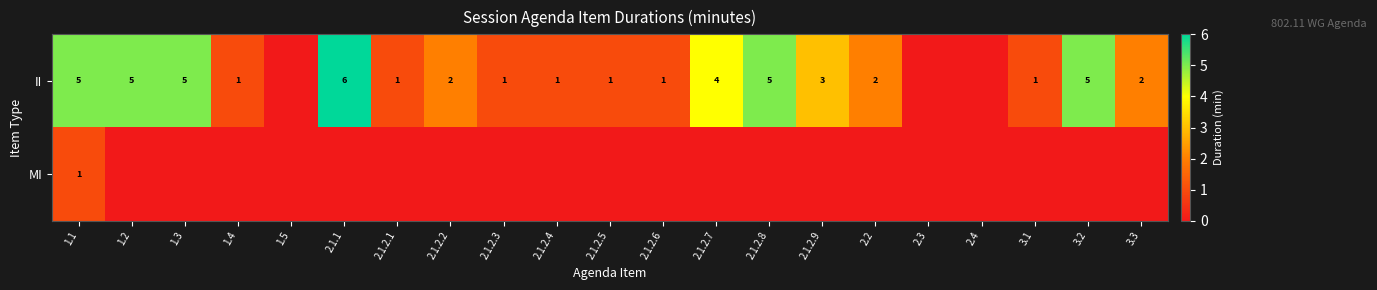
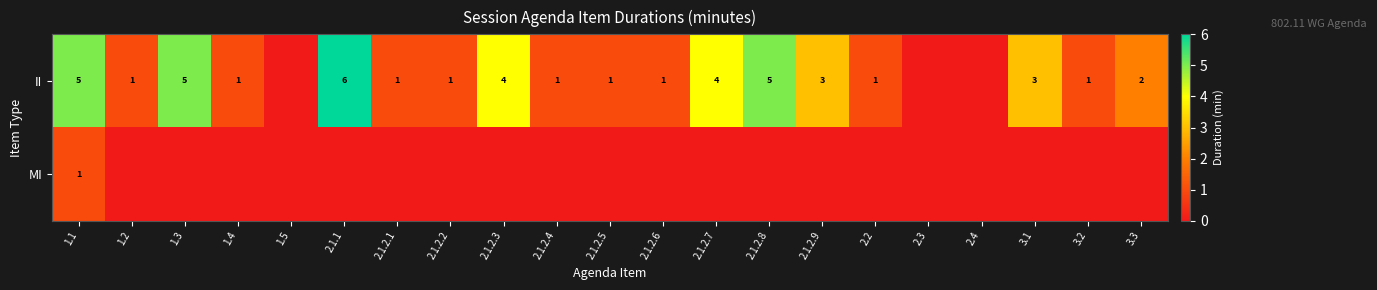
II, 1.2: 5 -> 1
II, 2.1.2.2: 2 -> 1
II, 2.1.2.3: 1 -> 4
II, 2.2: 2 -> 1
II, 3.1: 1 -> 3
II, 3.2: 5 -> 1
